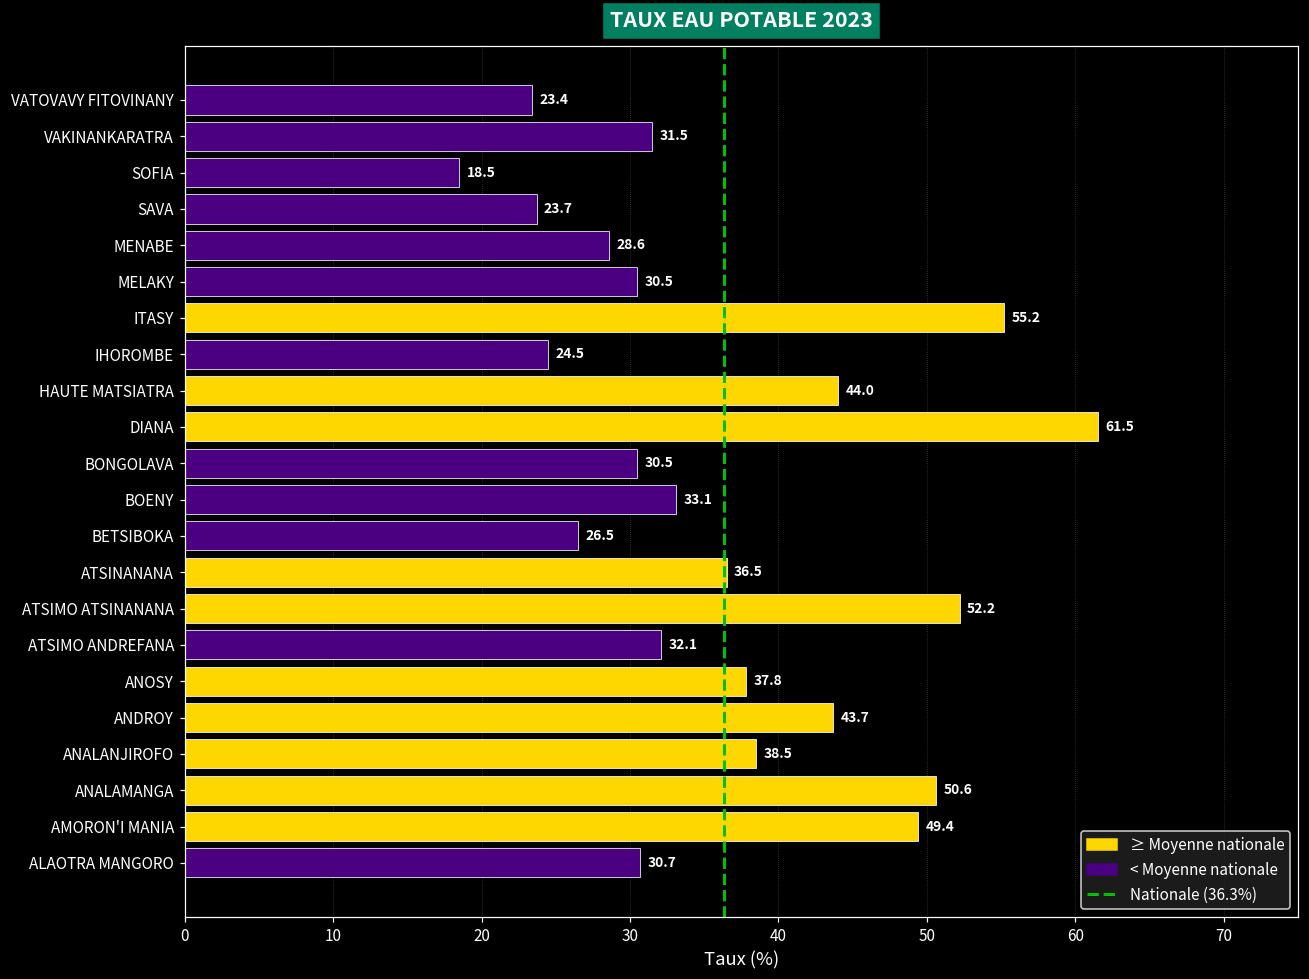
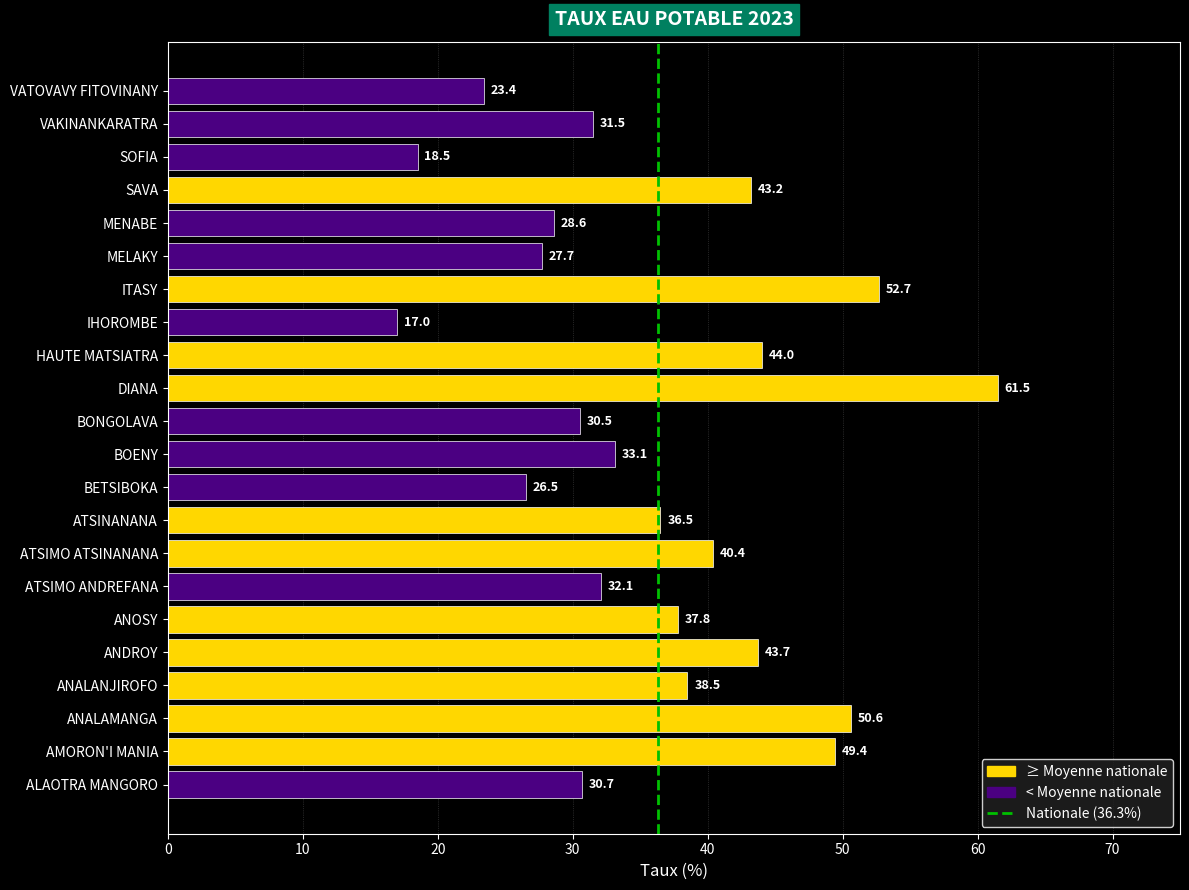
SAVA: 23.7 -> 43.2
MELAKY: 30.5 -> 27.7
ITASY: 55.2 -> 52.7
IHOROMBE: 24.5 -> 17.0
ATSIMO ATSINANANA: 52.2 -> 40.4
